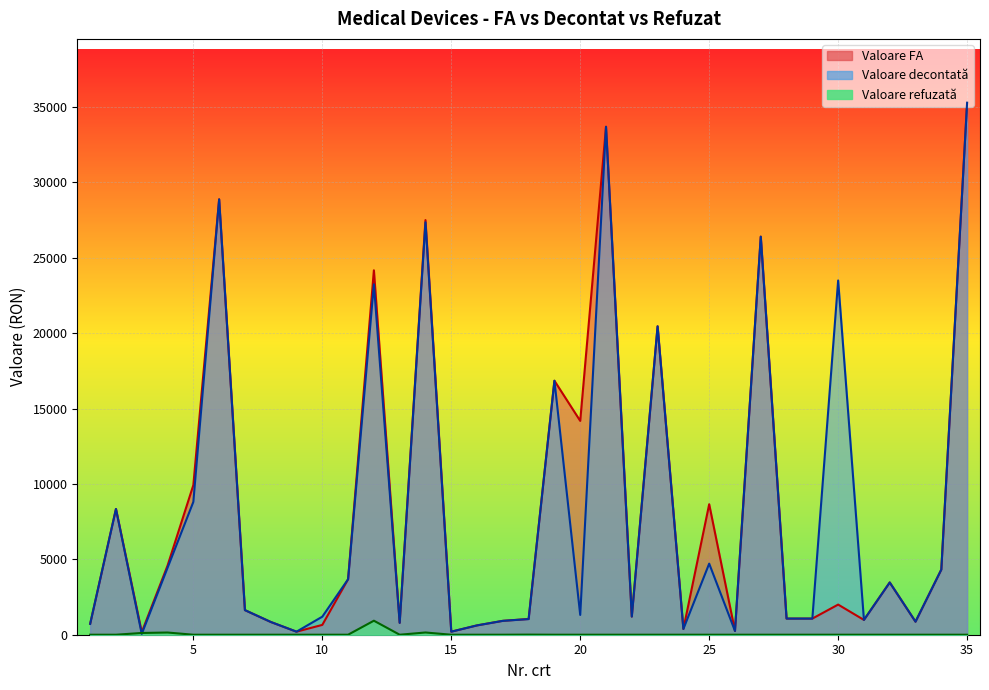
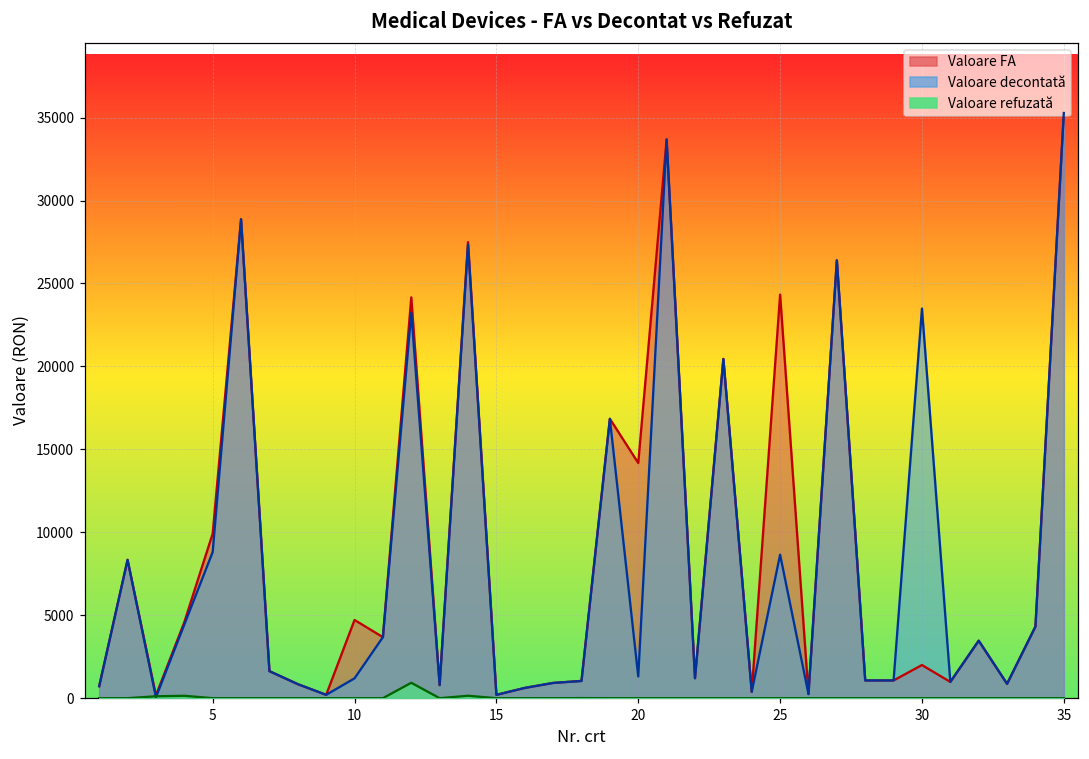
Valoare FA, 10: 700 -> 4700
Valoare FA, 25: 8700 -> 24300
Valoare decontată, 25: 4700 -> 8700
